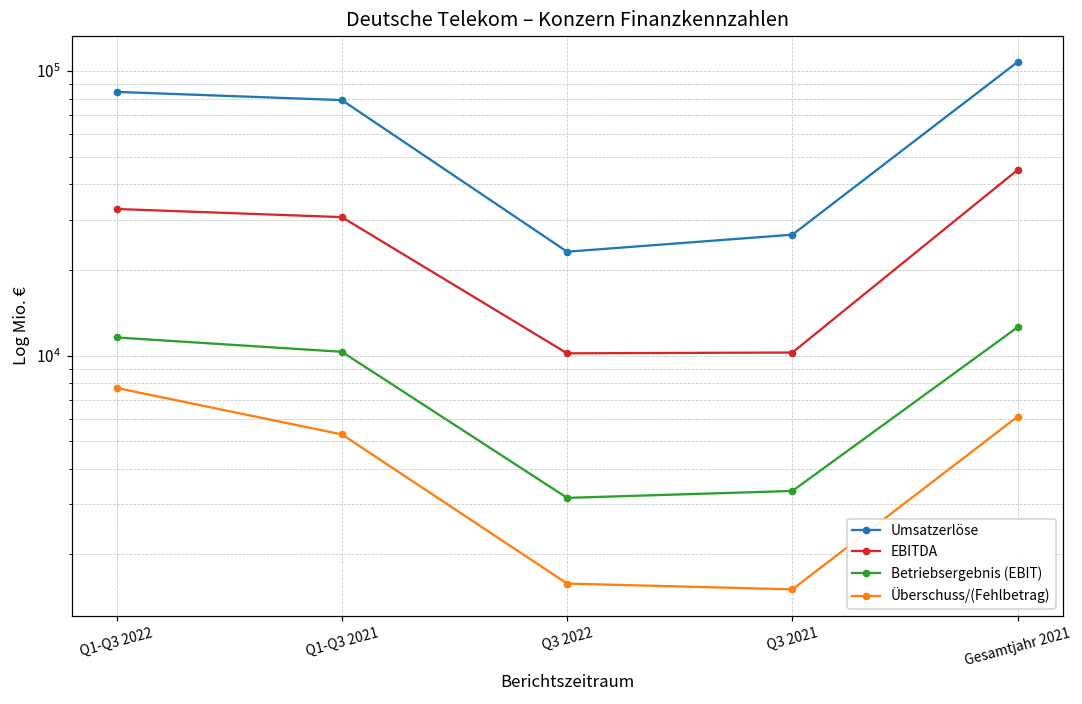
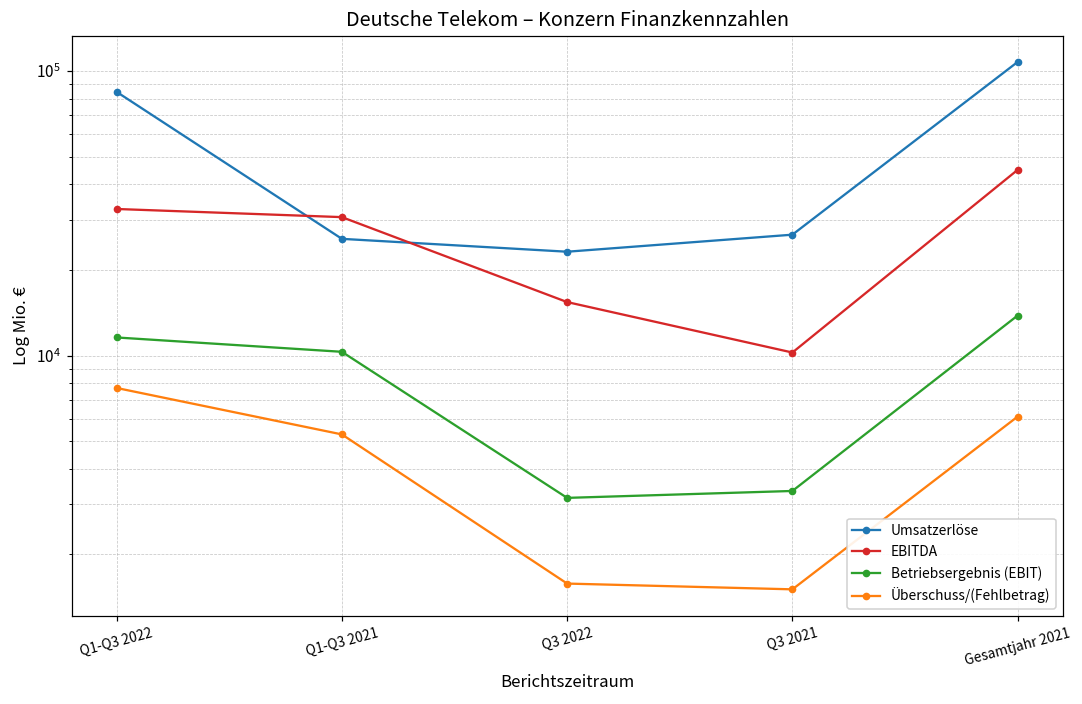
Umsatzerlöse, Q1-Q3 2021: 79000 -> 26000
EBITDA, Q3 2022: 10200 -> 15000
Betriebsergebnis (EBIT), Gesamtjahr 2021: 13000 -> 14000
